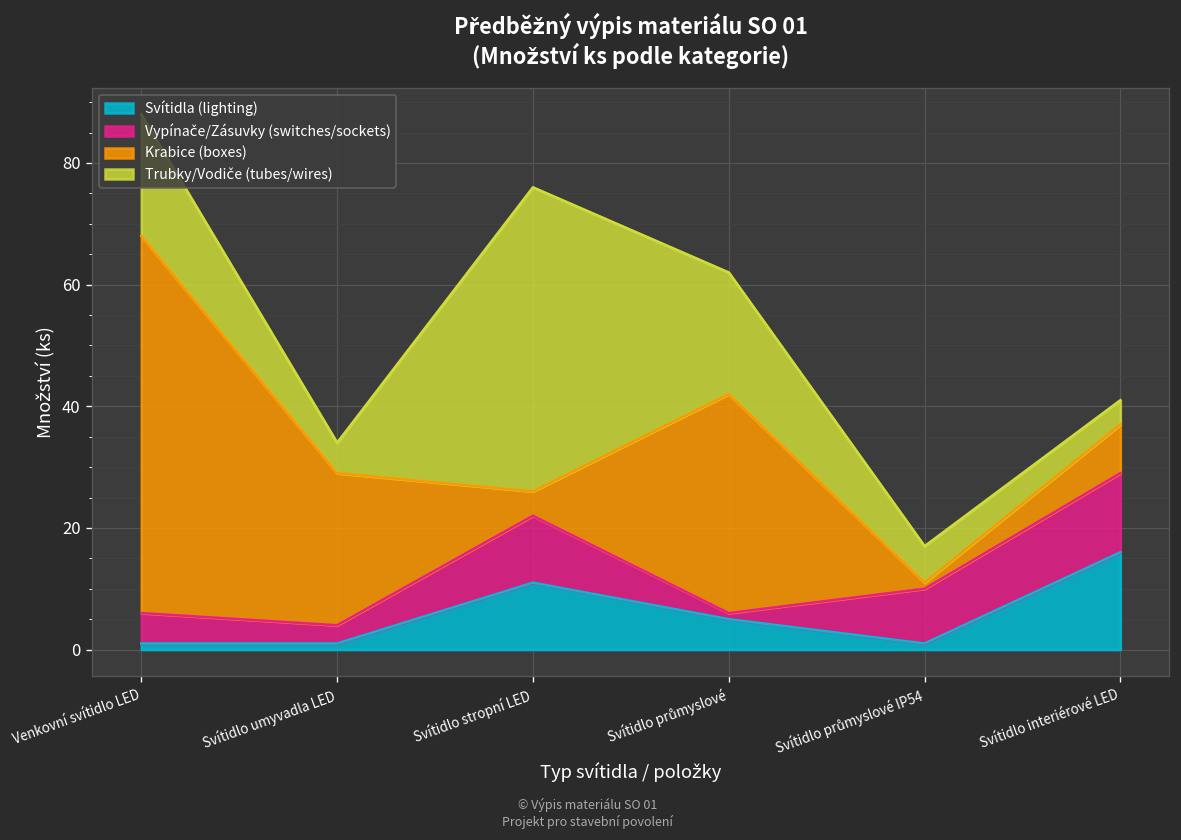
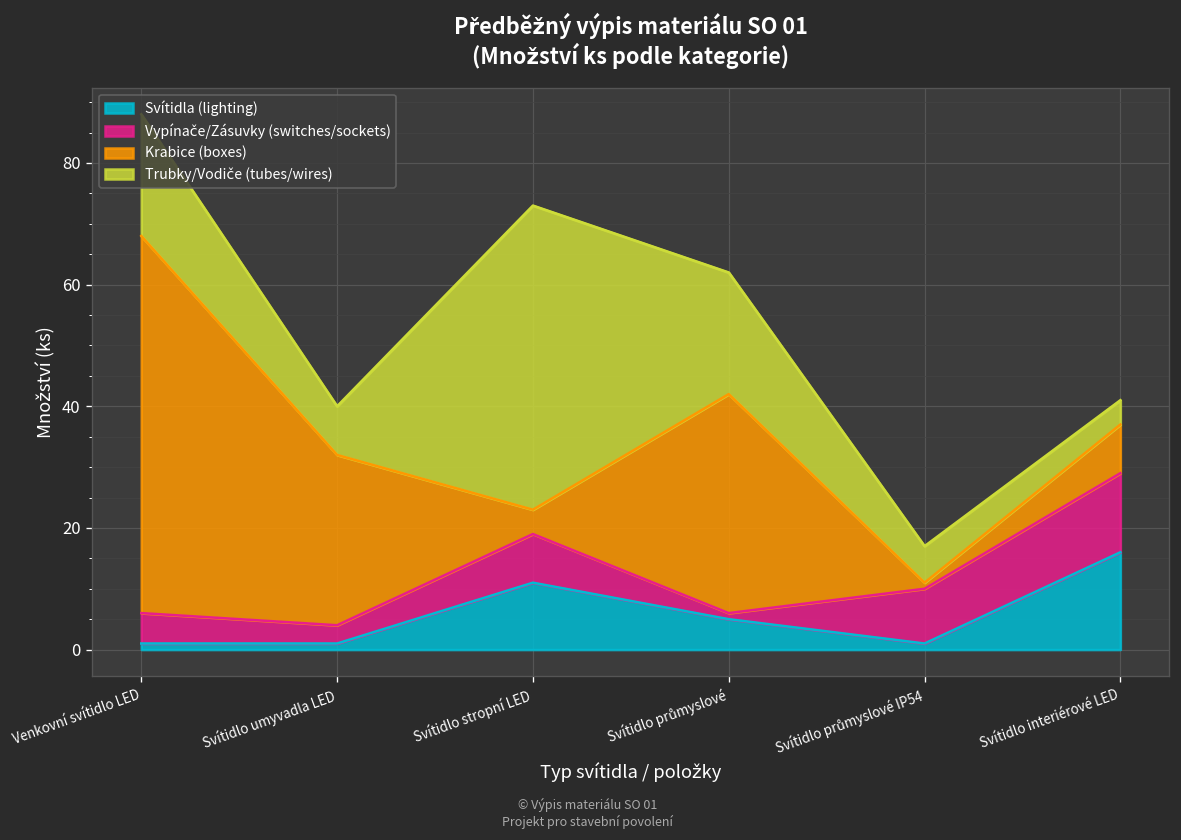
Krabice (boxes), Svítidlo umyvadla LED: 25 -> 28
Trubky/Vodiče (tubes/wires), Svítidlo umyvadla LED: 5 -> 8
Vypínače/Zásuvky (switches/sockets), Svítidlo stropní LED: 11 -> 8
